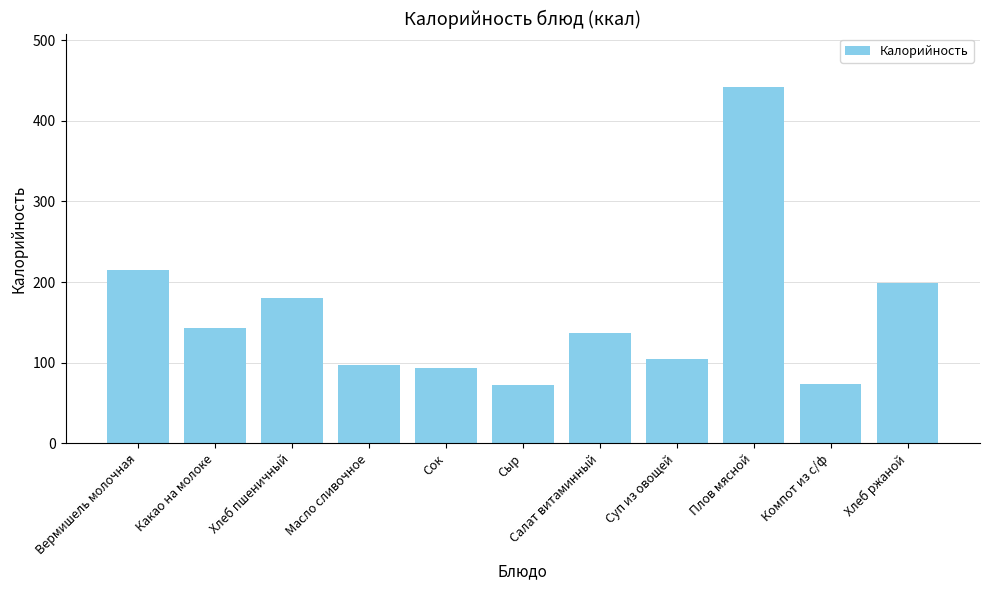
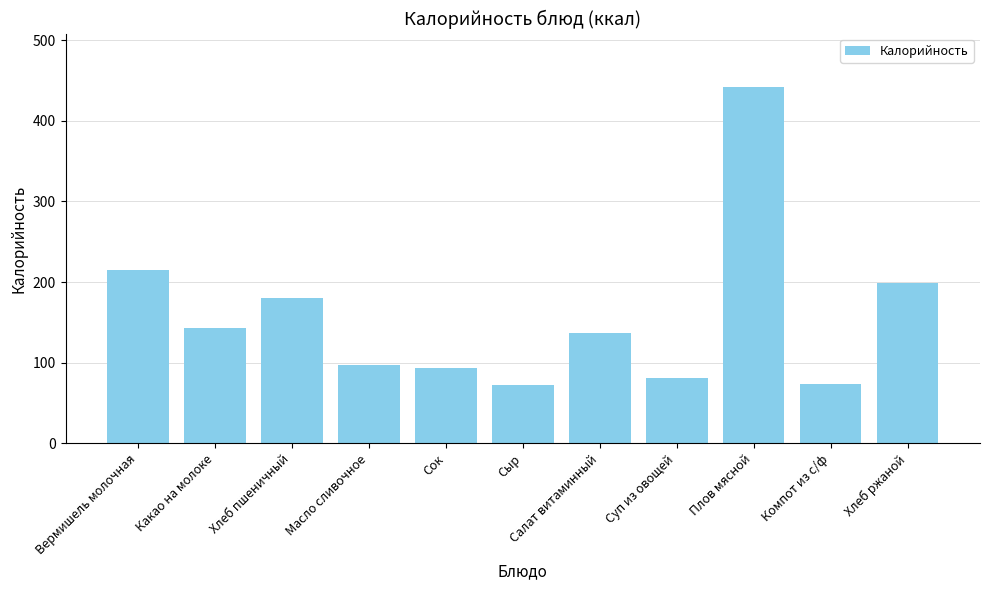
Суп из овощей: 110 -> 80
